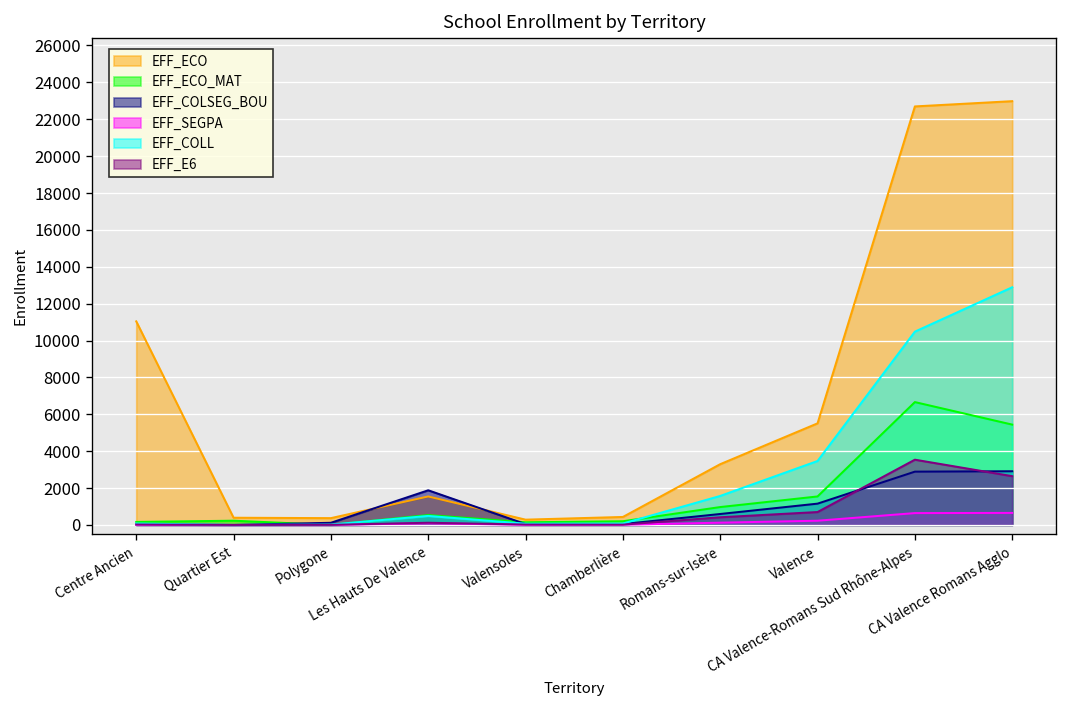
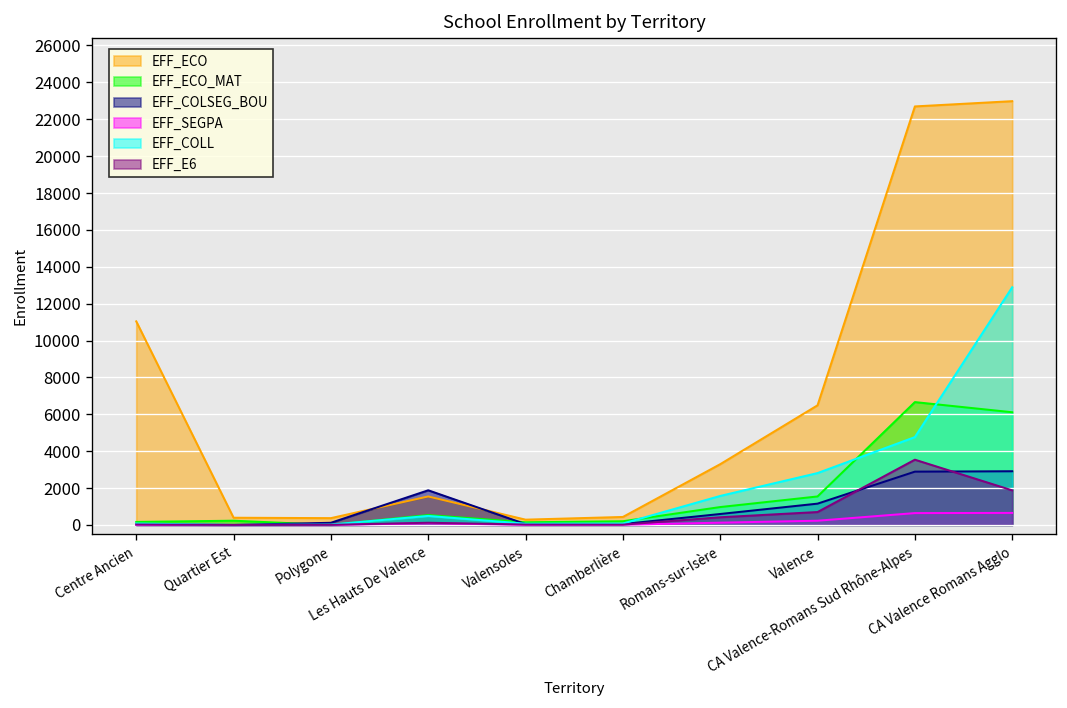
EFF_ECO, Valence: 5500 -> 6500
EFF_COLL, Valence: 3500 -> 2800
EFF_COLL, CA Valence-Romans Sud Rhône-Alpes: 10500 -> 4800
EFF_ECO_MAT, CA Valence Romans Agglo: 5400 -> 6100
EFF_E6, CA Valence Romans Agglo: 2600 -> 1900
